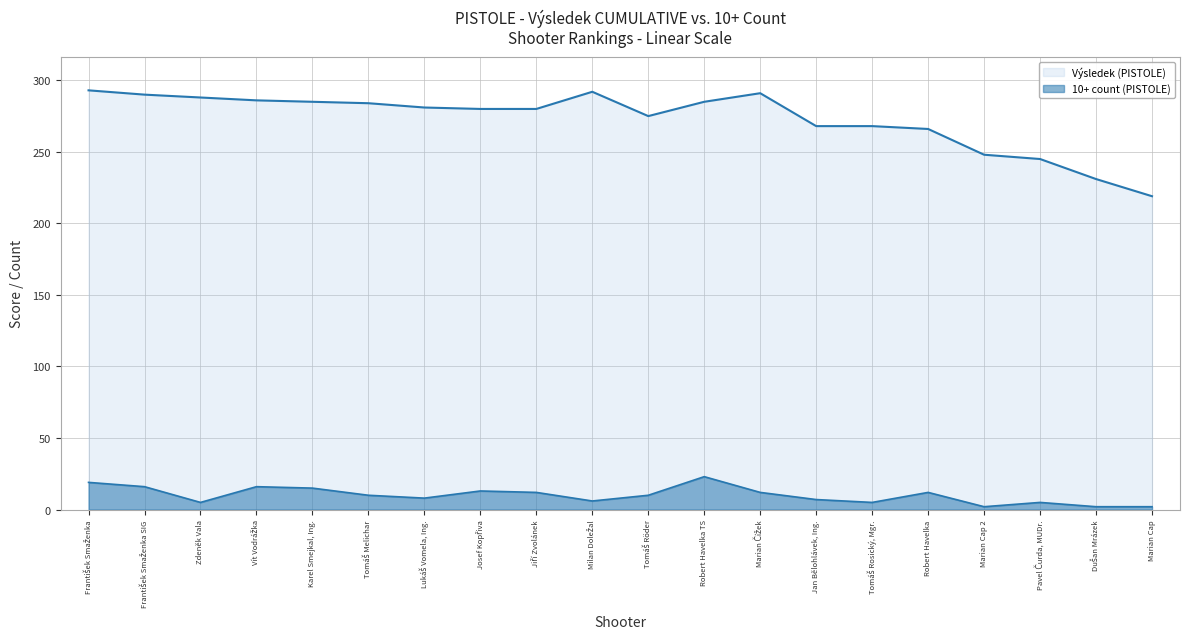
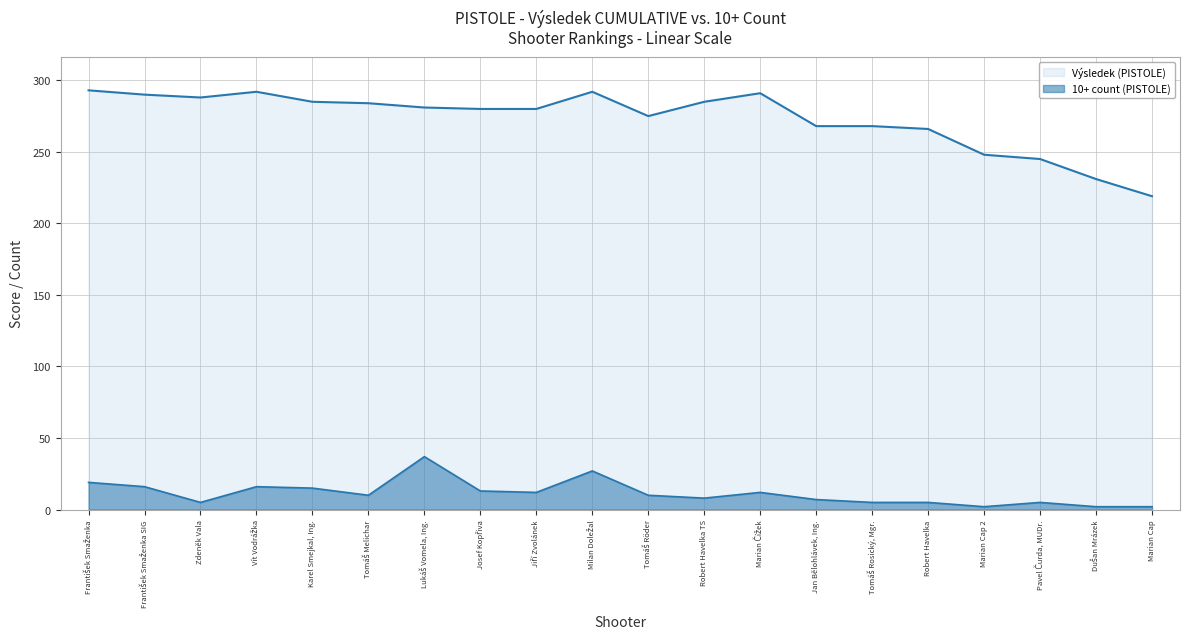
Výsledek (PISTOLE), Vít Vodrážka: 286 -> 292
10+ count (PISTOLE), Lukáš Vomela, Ing.: 8 -> 37
10+ count (PISTOLE), Milan Doležal: 6 -> 27
10+ count (PISTOLE), Robert Havelka TS: 23 -> 8
10+ count (PISTOLE), Robert Havelka: 12 -> 5
